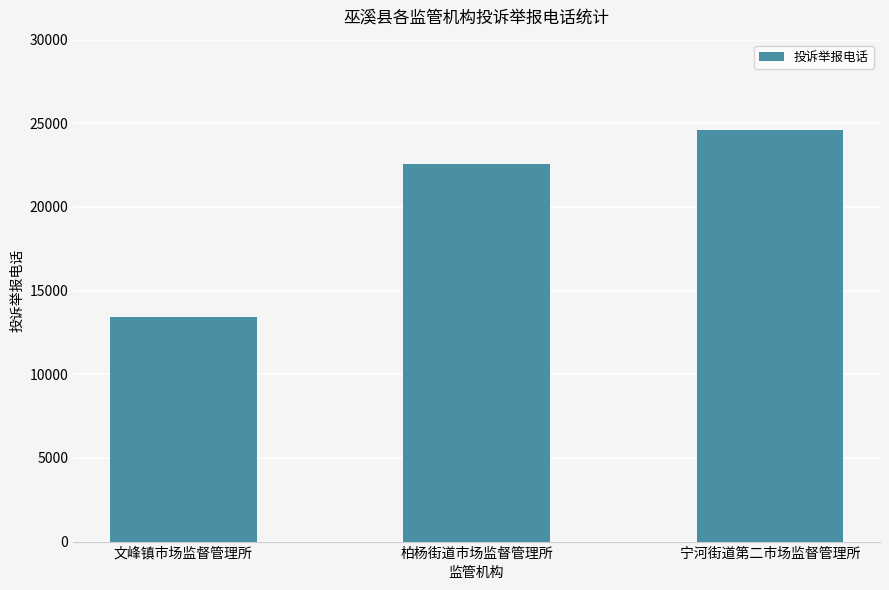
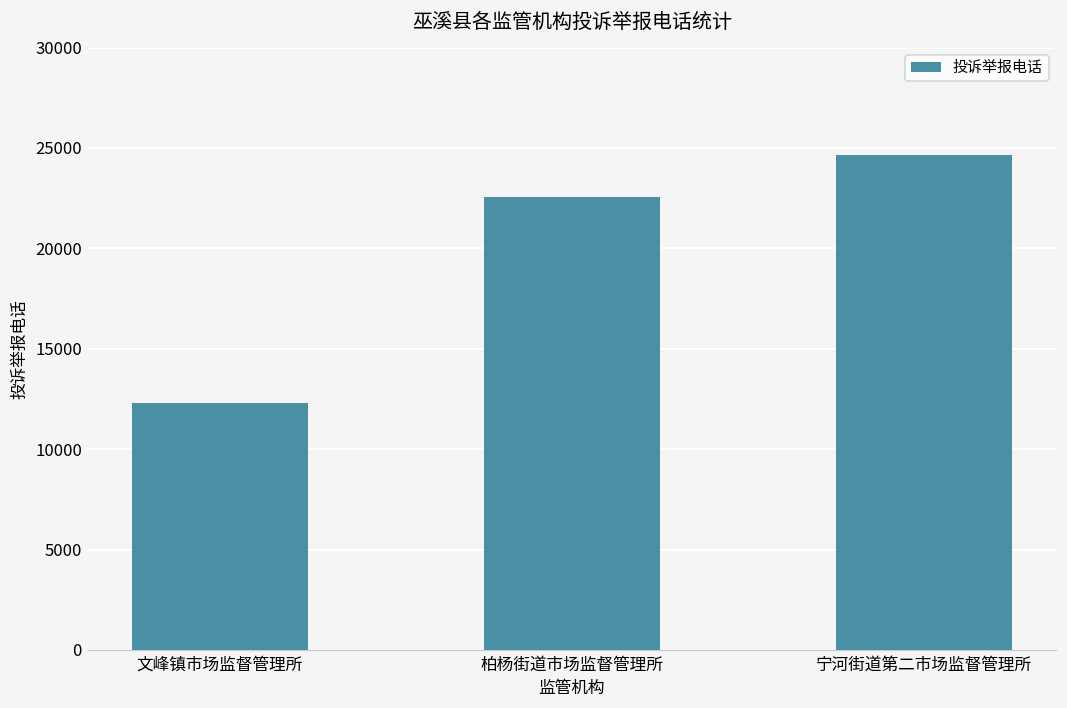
文峰镇市场监督管理所: 13400 -> 12300
